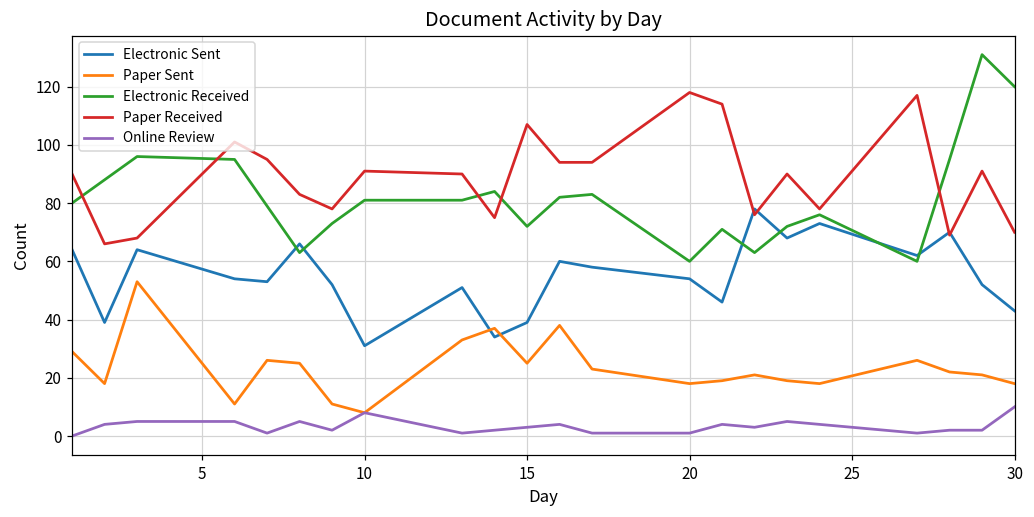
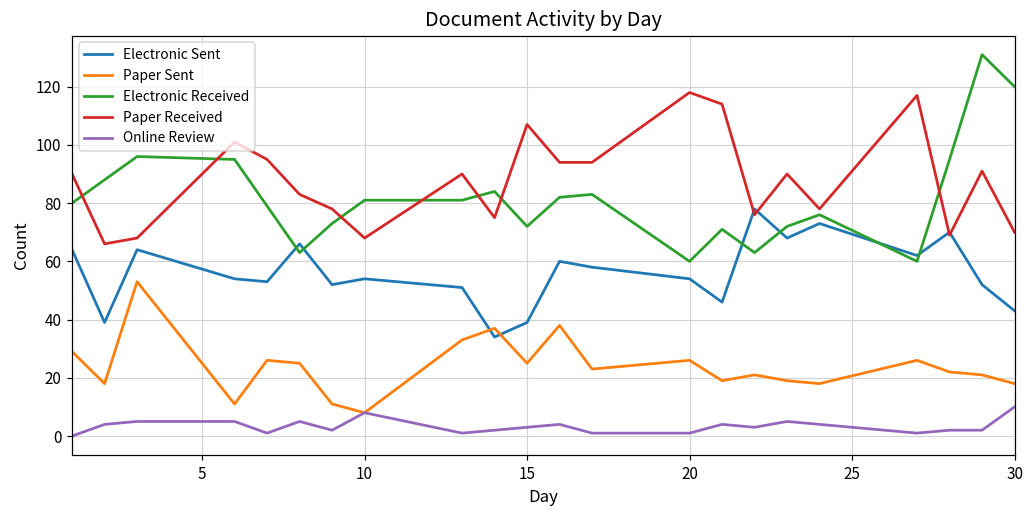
Electronic Sent, 10: 31 -> 54
Paper Received, 10: 91 -> 68
Paper Sent, 20: 18 -> 26
